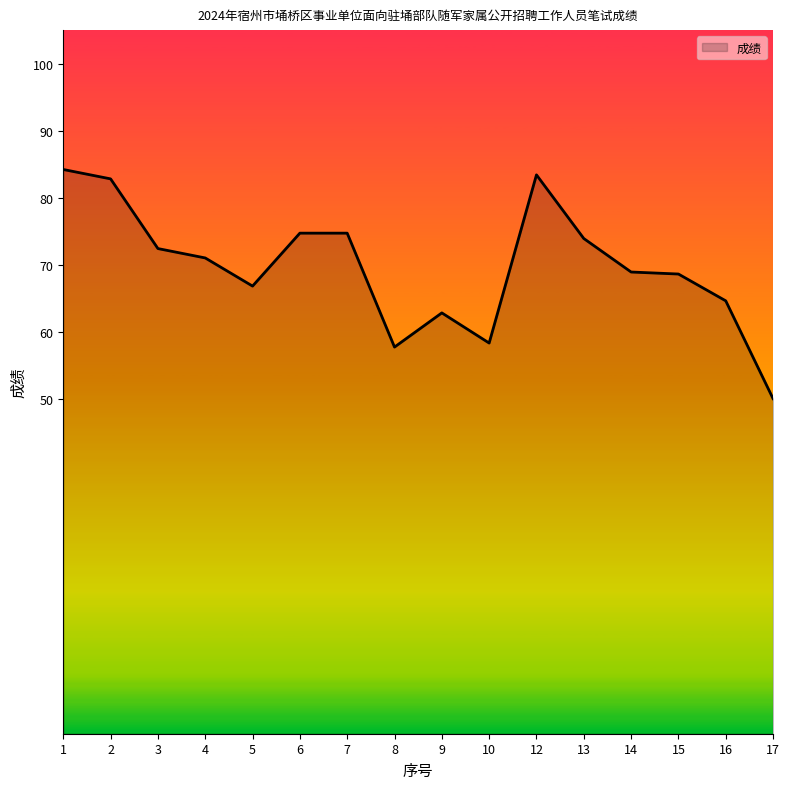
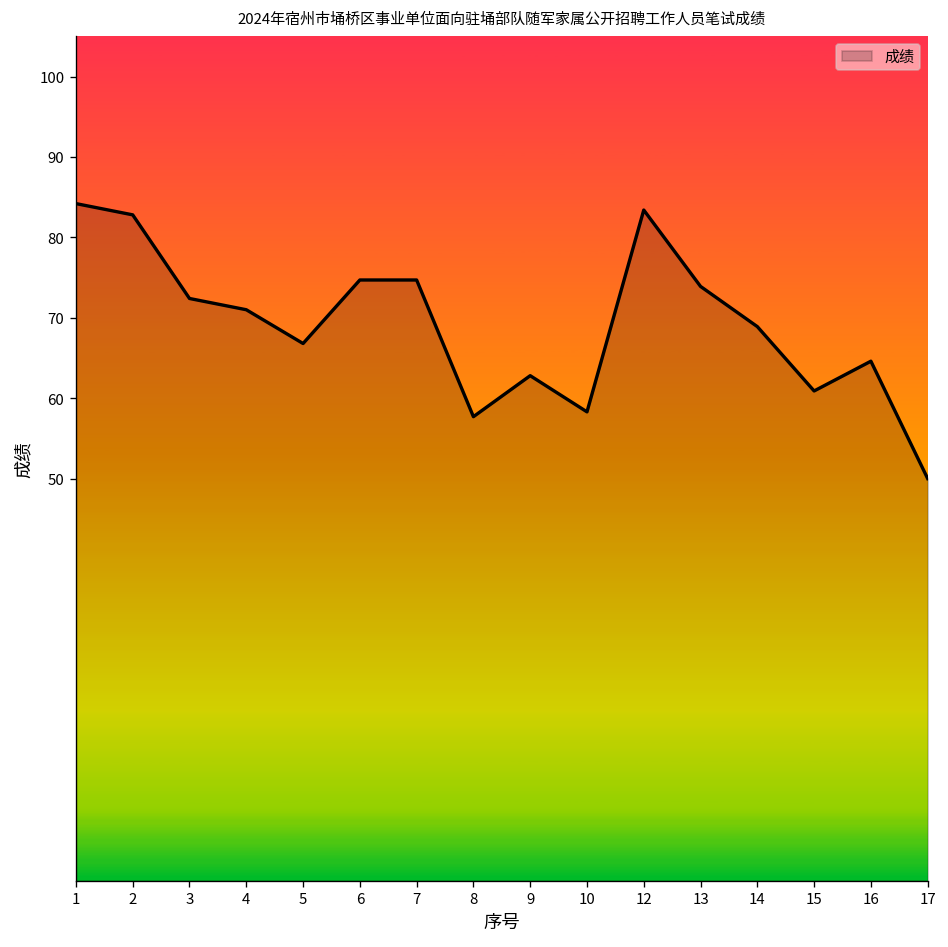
15: 69 -> 61
